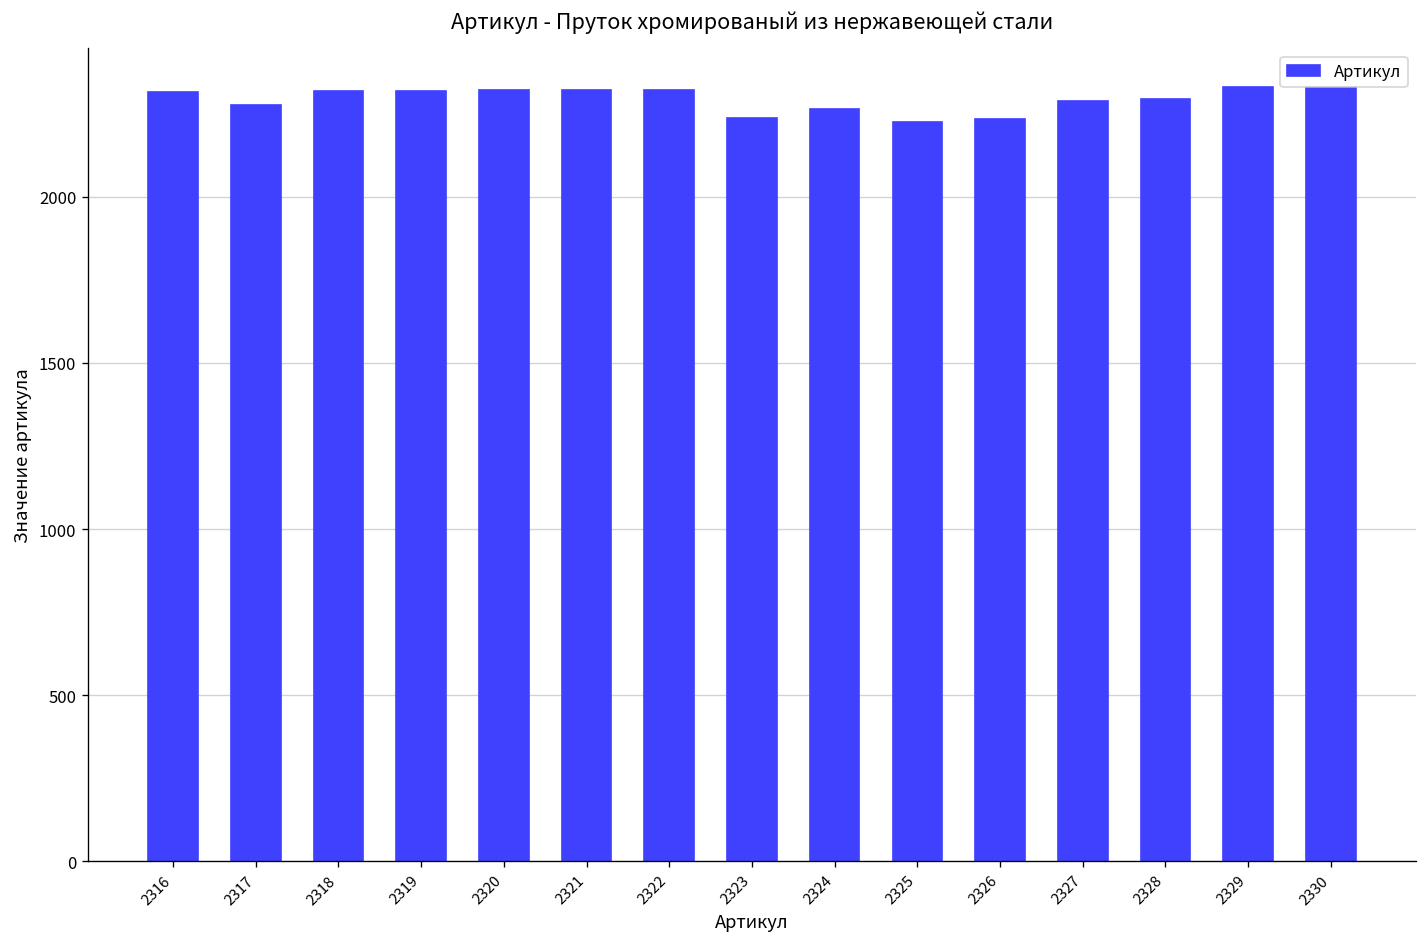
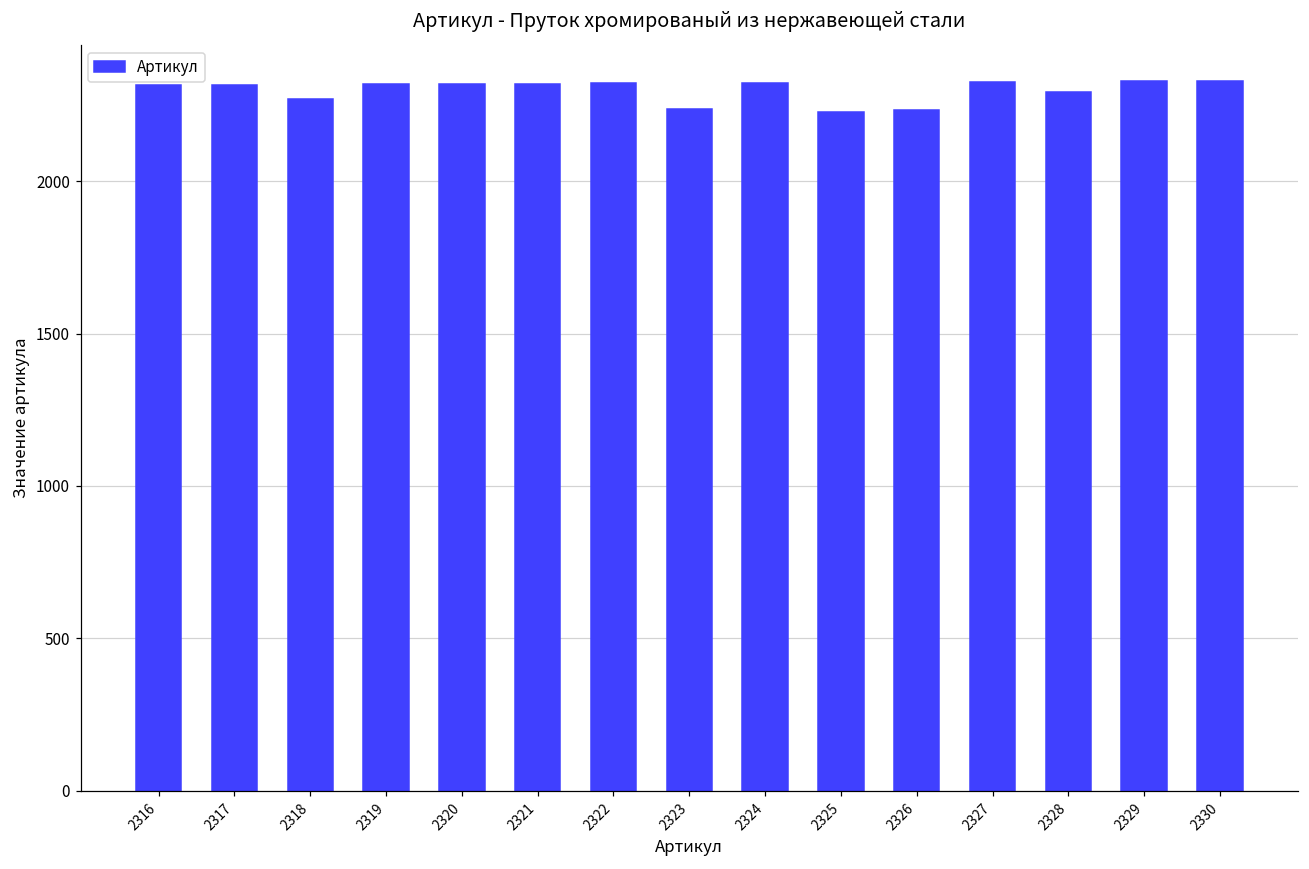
2317: 2280 -> 2320
2318: 2320 -> 2270
2324: 2270 -> 2320
2327: 2290 -> 2330
